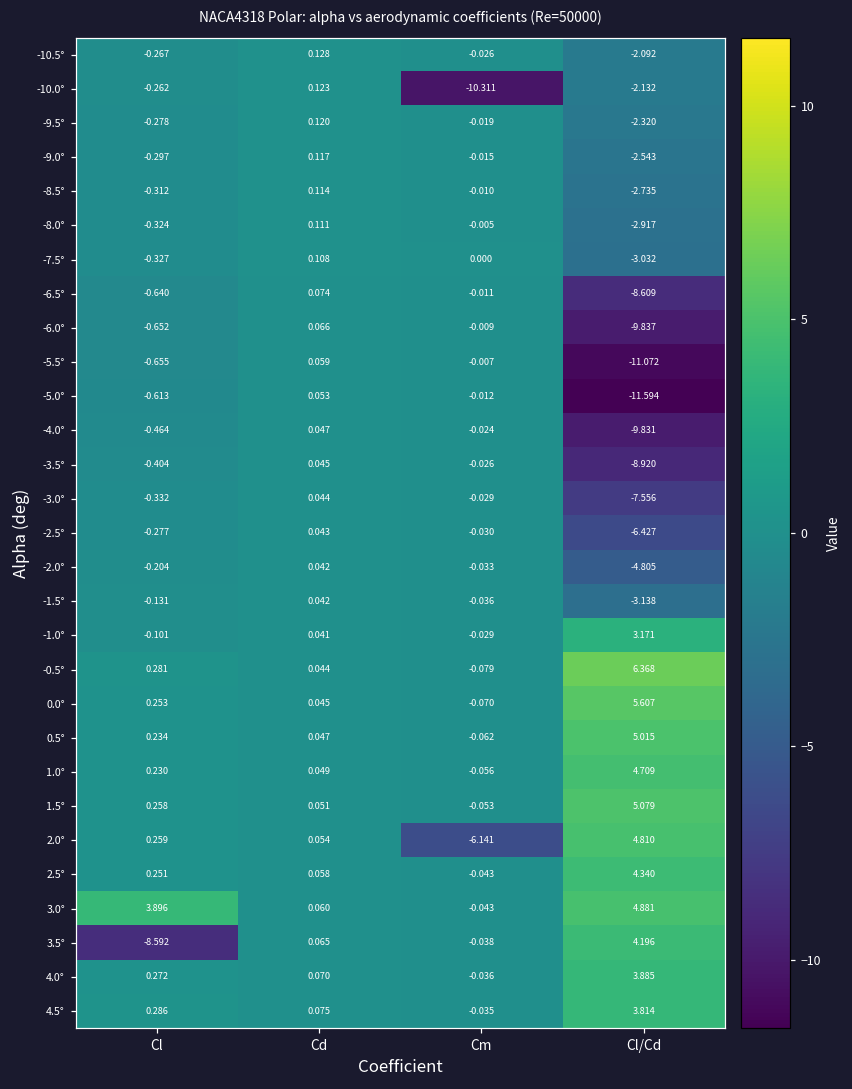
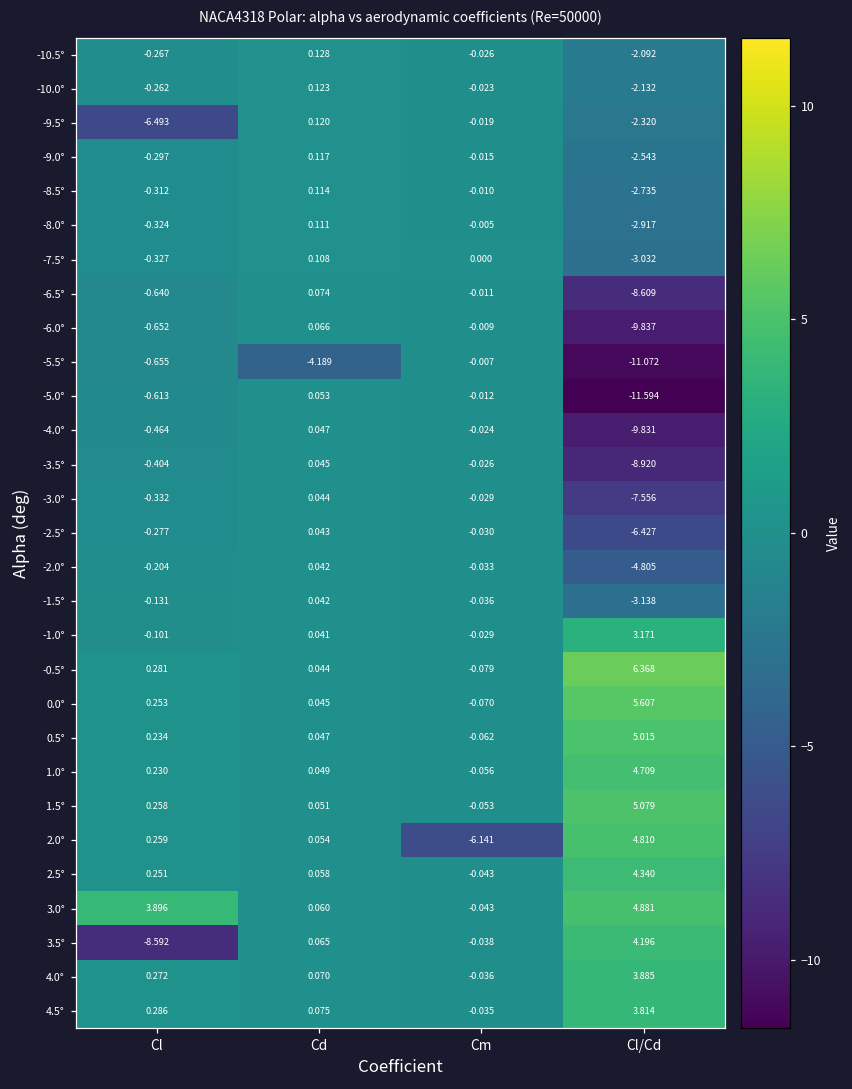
-10.0°, Cm: -10.311 -> -0.023
-9.5°, Cl: -0.278 -> -6.493
-5.5°, Cd: 0.059 -> -4.189
